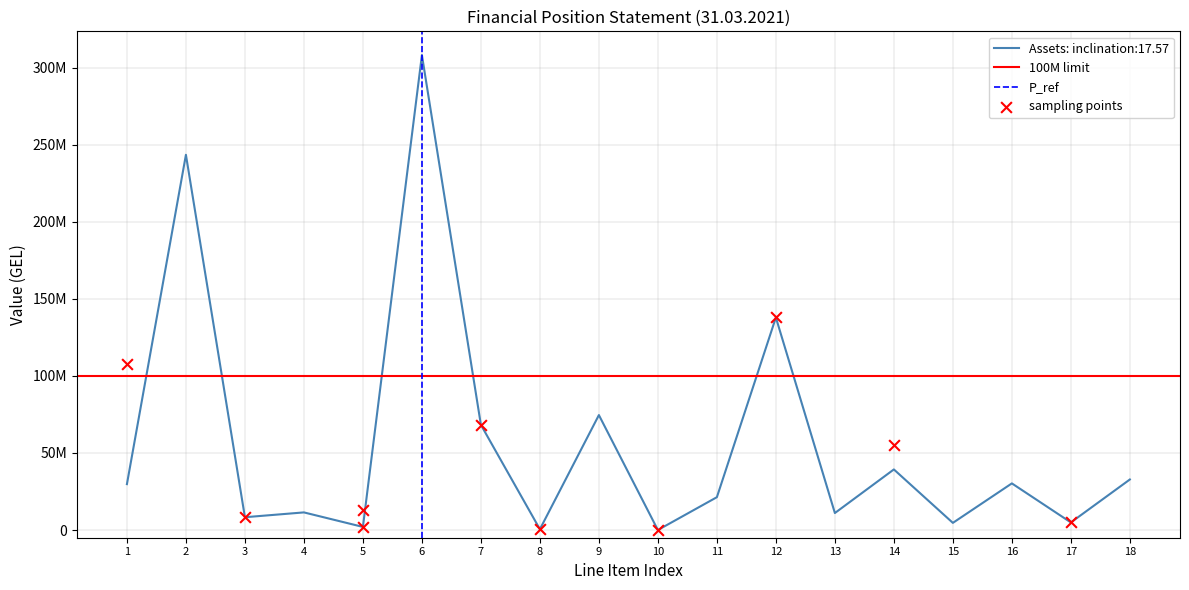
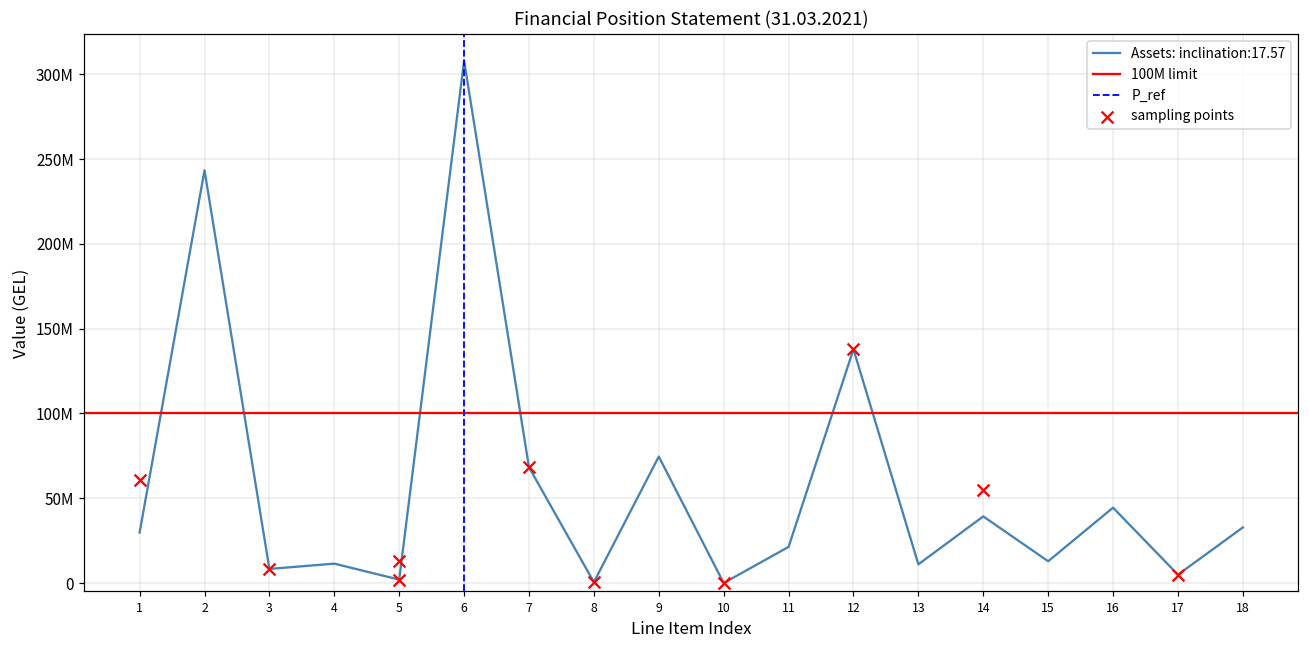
sampling points, 1: 107000000 -> 61000000
Assets: inclination:17.57, 15: 5000000 -> 13000000
Assets: inclination:17.57, 16: 30000000 -> 44000000
